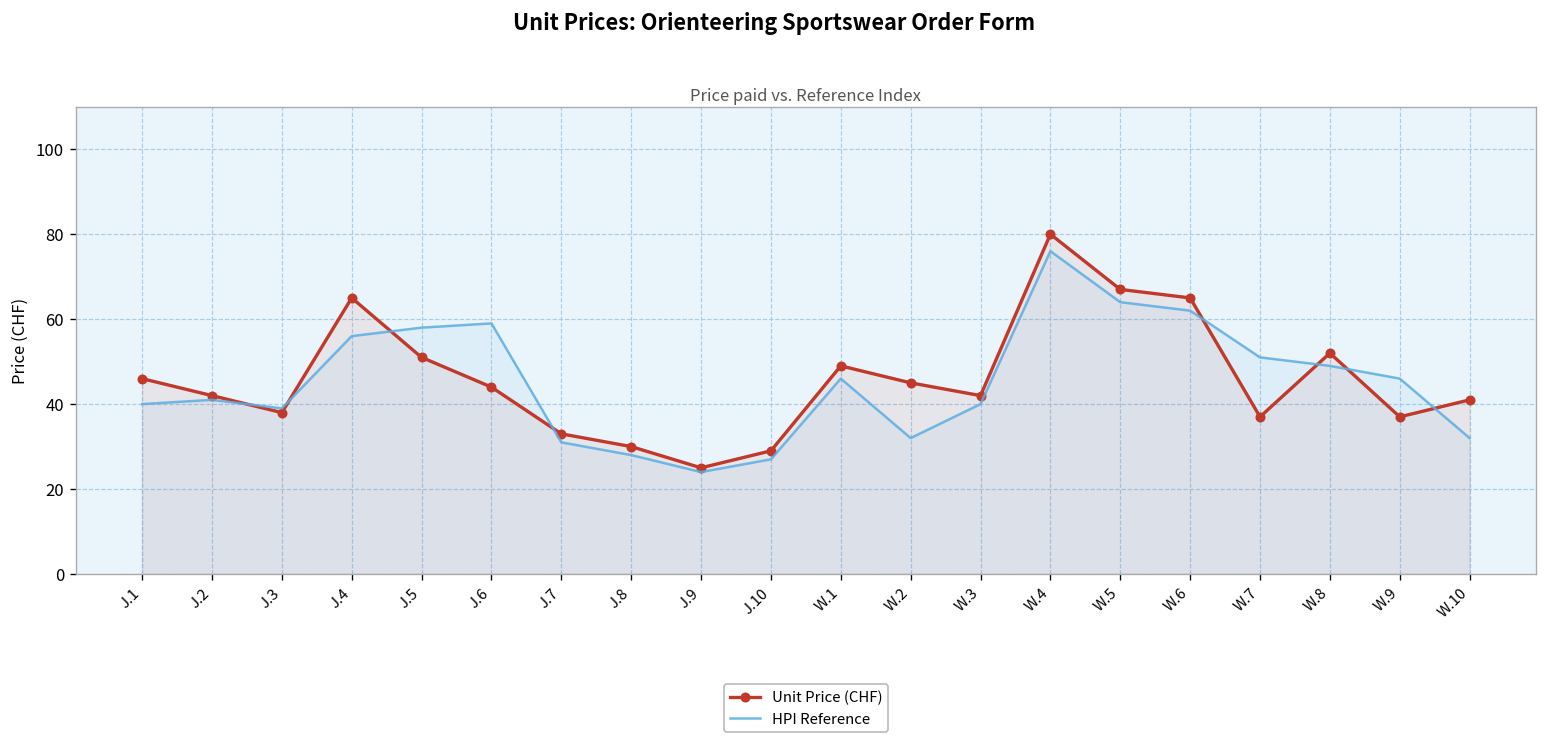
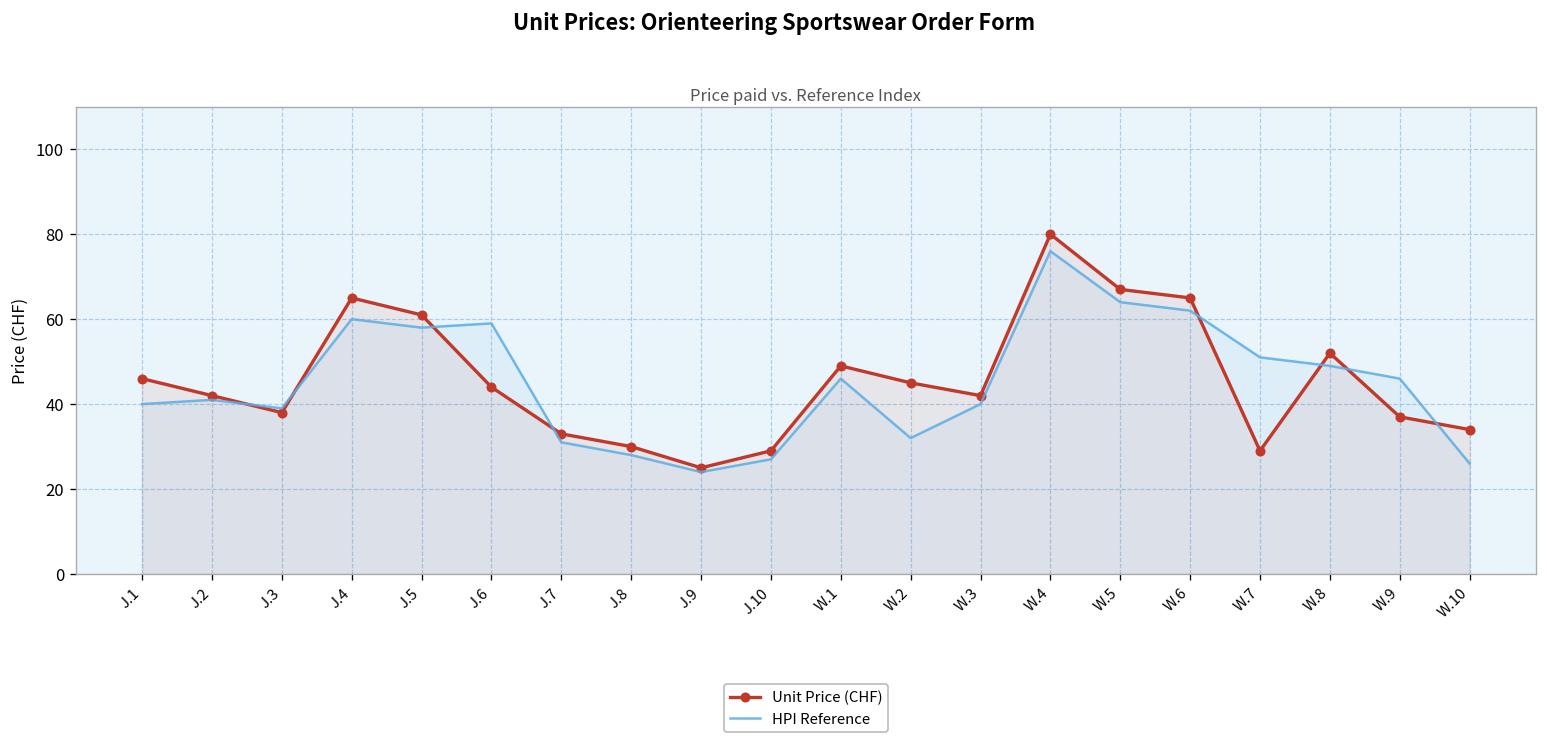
HPI Reference, J.4: 56 -> 60
Unit Price (CHF), J.5: 51 -> 61
Unit Price (CHF), W.7: 37 -> 29
Unit Price (CHF), W.10: 41 -> 34
HPI Reference, W.10: 32 -> 26
